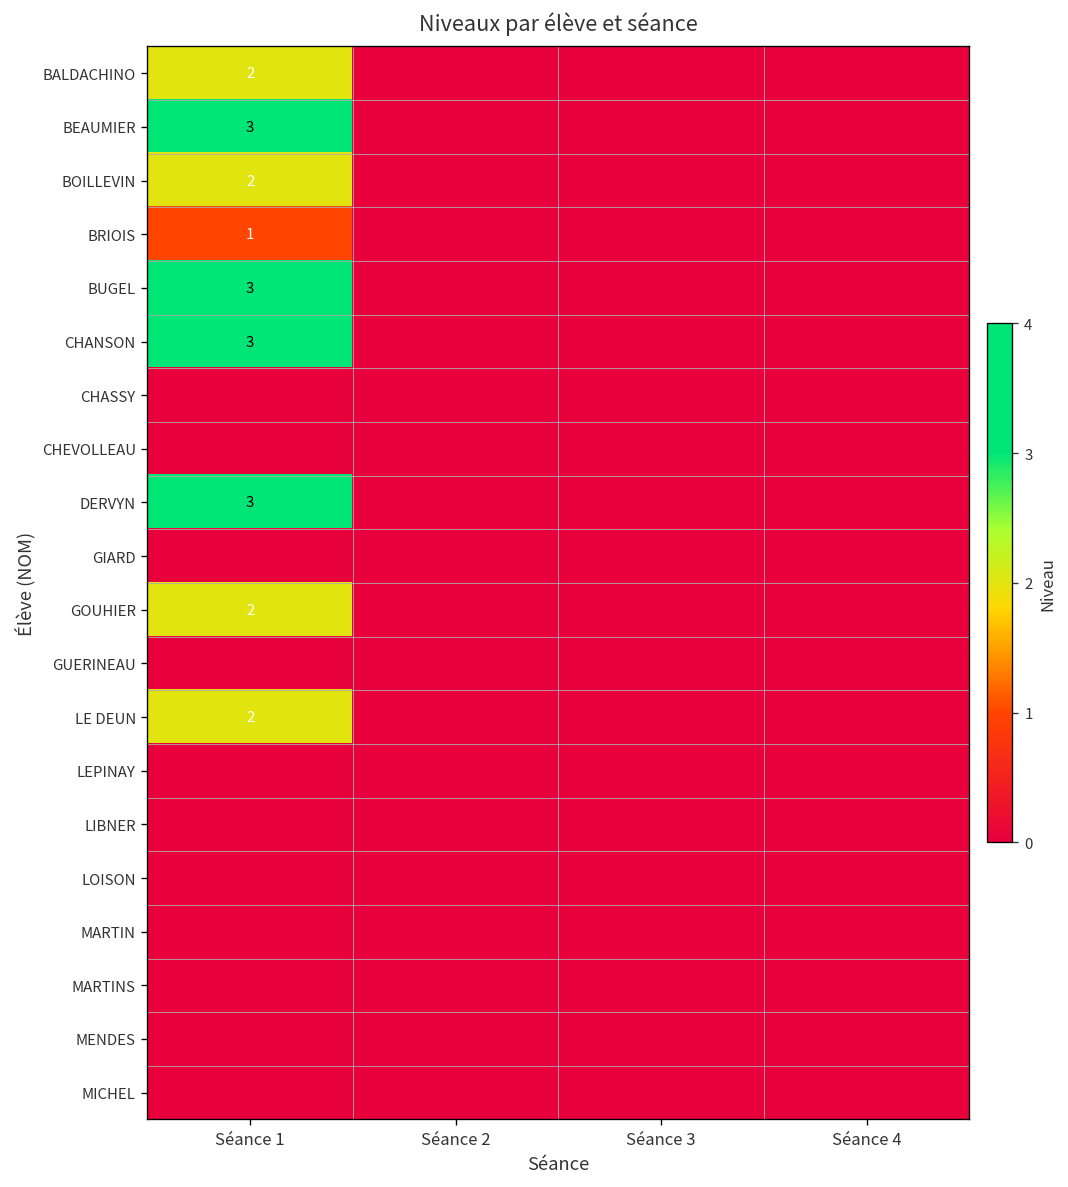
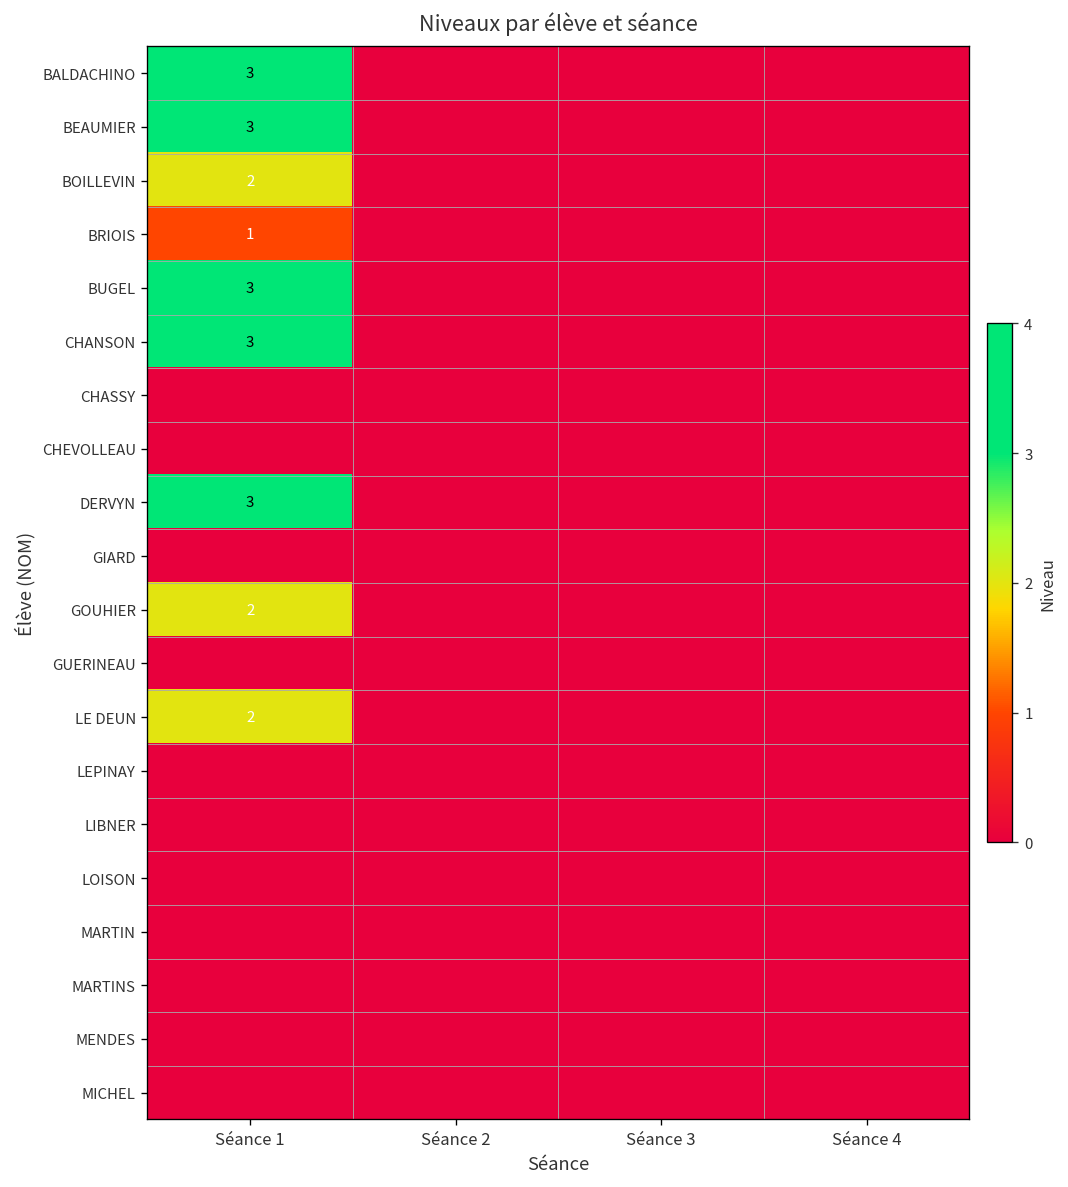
BALDACHINO, Séance 1: 2 -> 3
